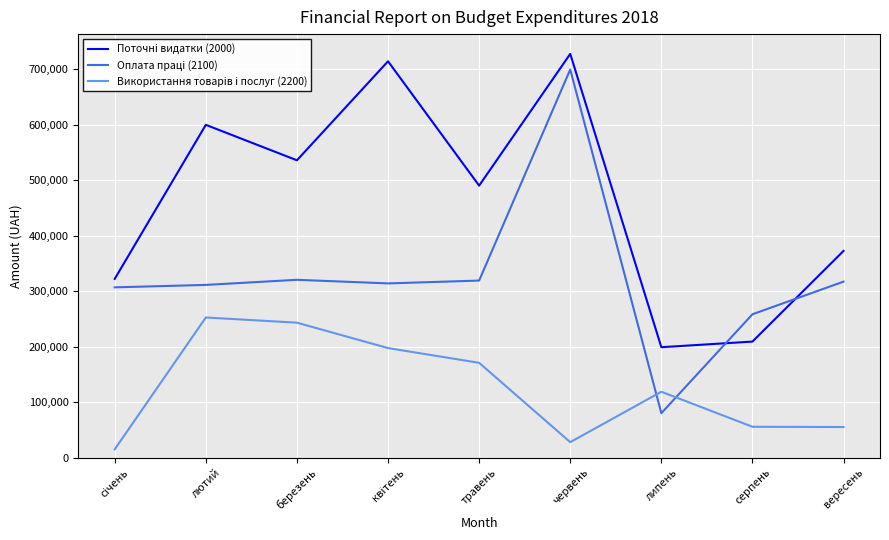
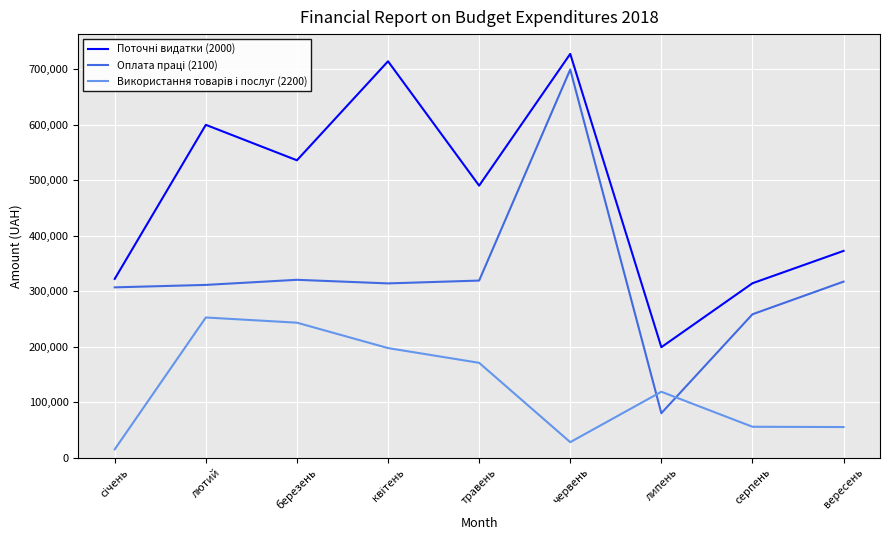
Поточні видатки (2000), серпень: 210,000 -> 310,000
